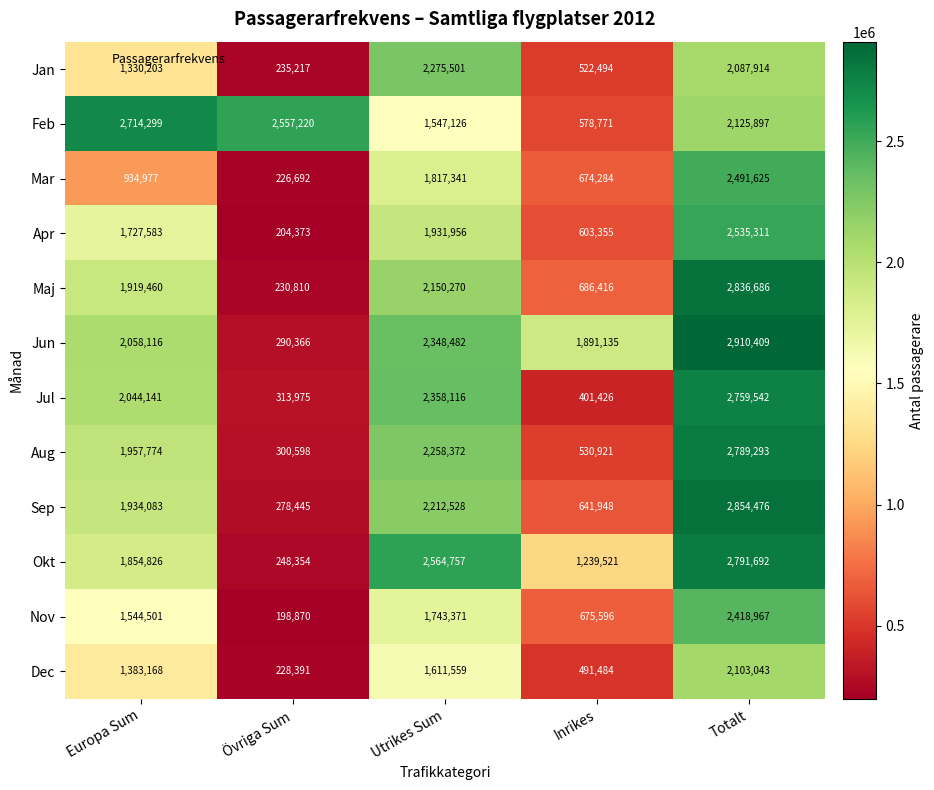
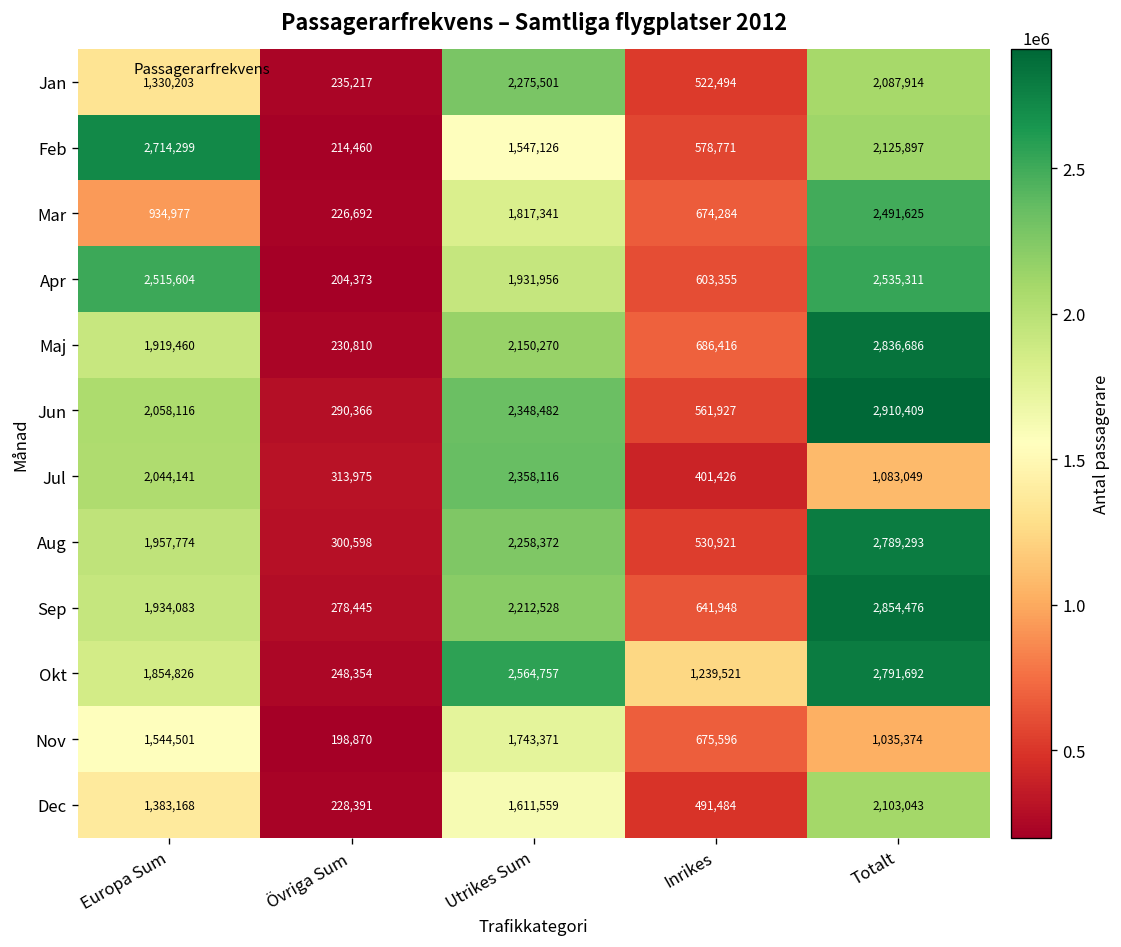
Feb, Övriga Sum: 2,557,220 -> 214,460
Apr, Europa Sum: 1,727,583 -> 2,515,604
Jun, Inrikes: 1,891,135 -> 561,927
Jul, Totalt: 2,759,542 -> 1,083,049
Nov, Totalt: 2,418,967 -> 1,035,374
